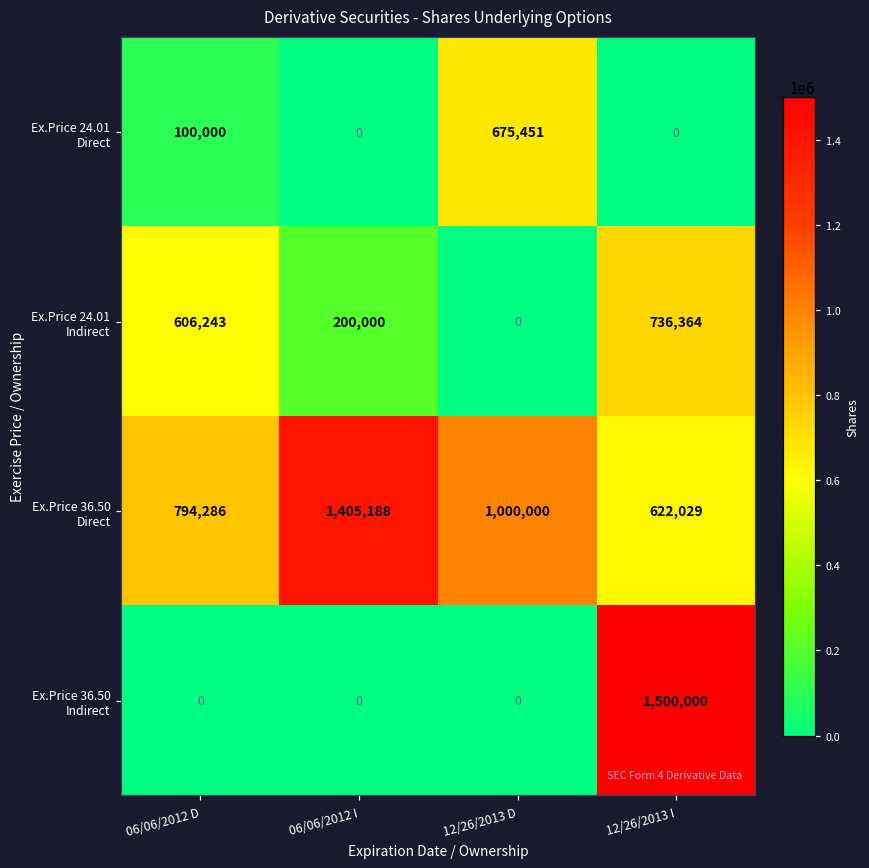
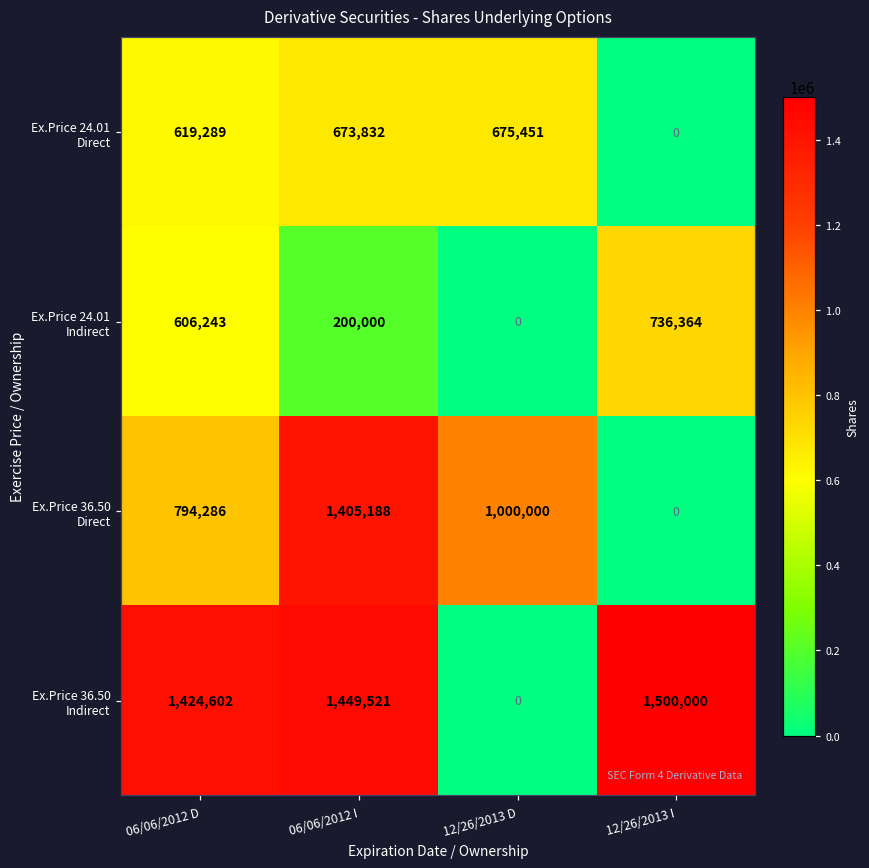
Ex.Price 24.01 Direct, 06/06/2012 D: 100,000 -> 619,289
Ex.Price 24.01 Direct, 06/06/2012 I: 0 -> 673,832
Ex.Price 36.50 Direct, 12/26/2013 I: 622,029 -> 0
Ex.Price 36.50 Indirect, 06/06/2012 D: 0 -> 1,424,602
Ex.Price 36.50 Indirect, 06/06/2012 I: 0 -> 1,449,521
